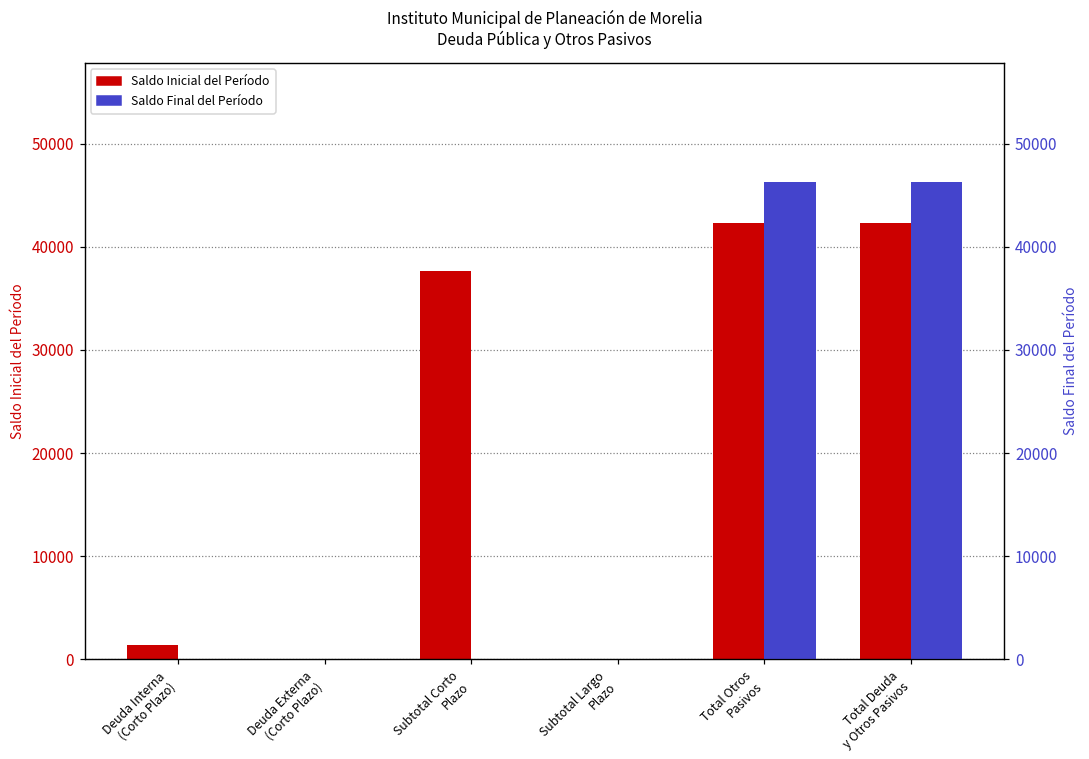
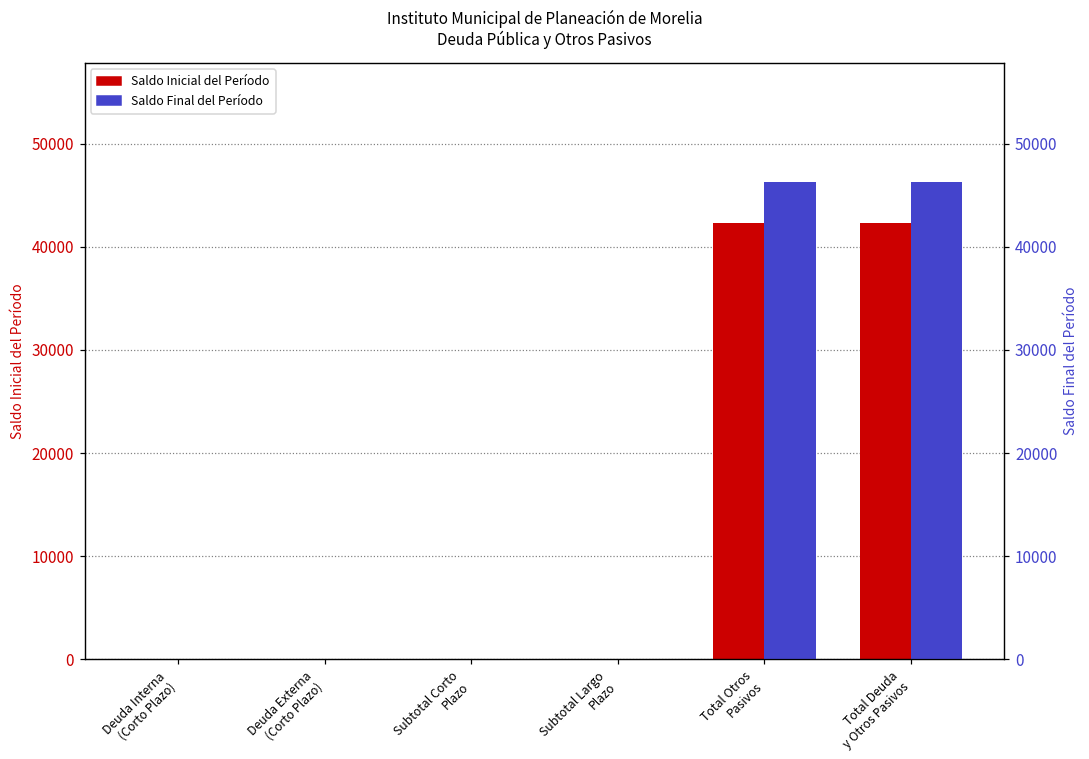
Saldo Inicial del Período, Deuda Interna (Corto Plazo): 1000 -> 0
Saldo Inicial del Período, Subtotal Corto Plazo: 38000 -> 0
